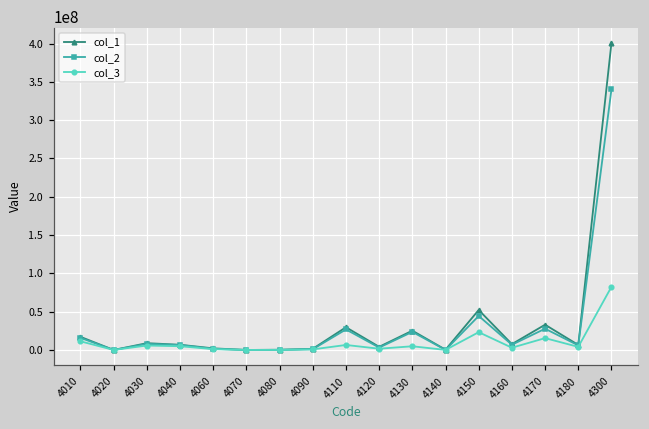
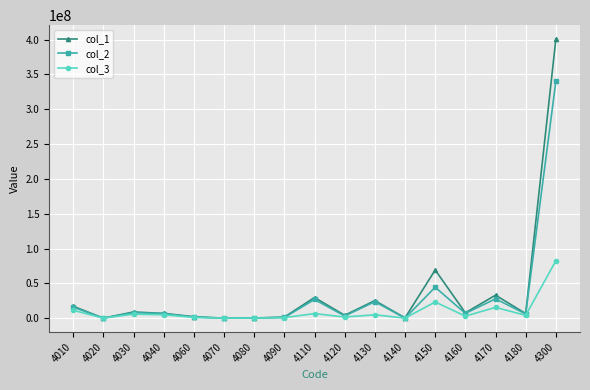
col_1, 4150: 50000000 -> 70000000
